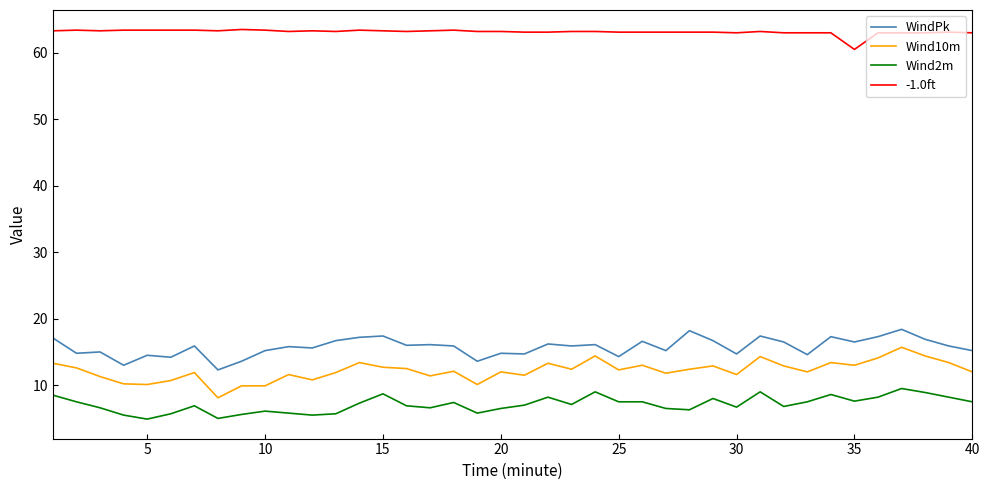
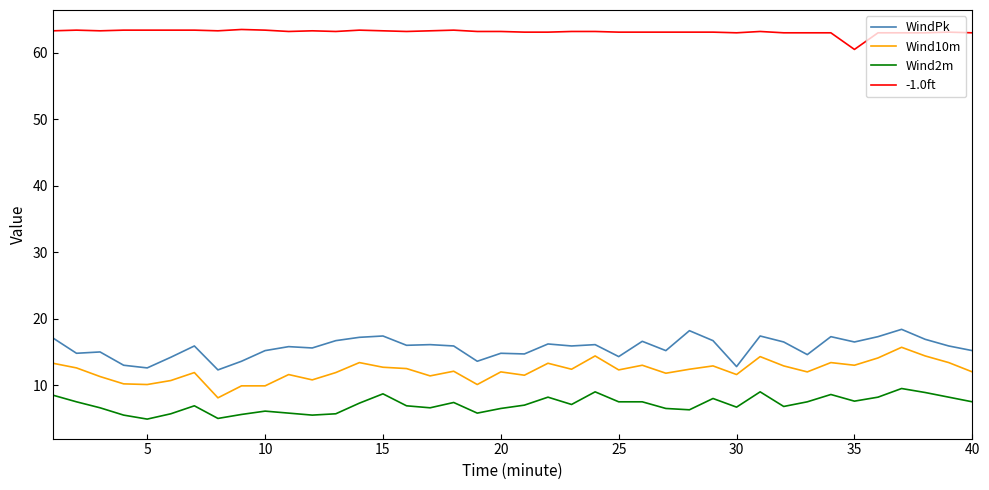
WindPk, 5: 15 -> 13
WindPk, 30: 15 -> 13
